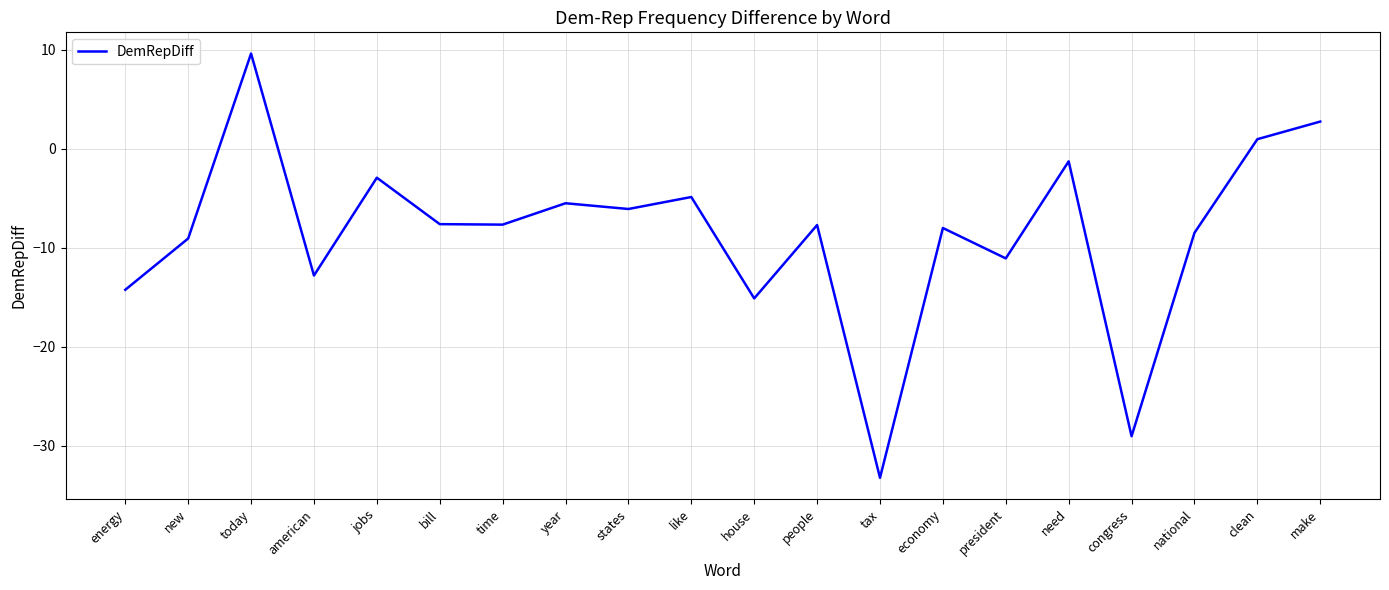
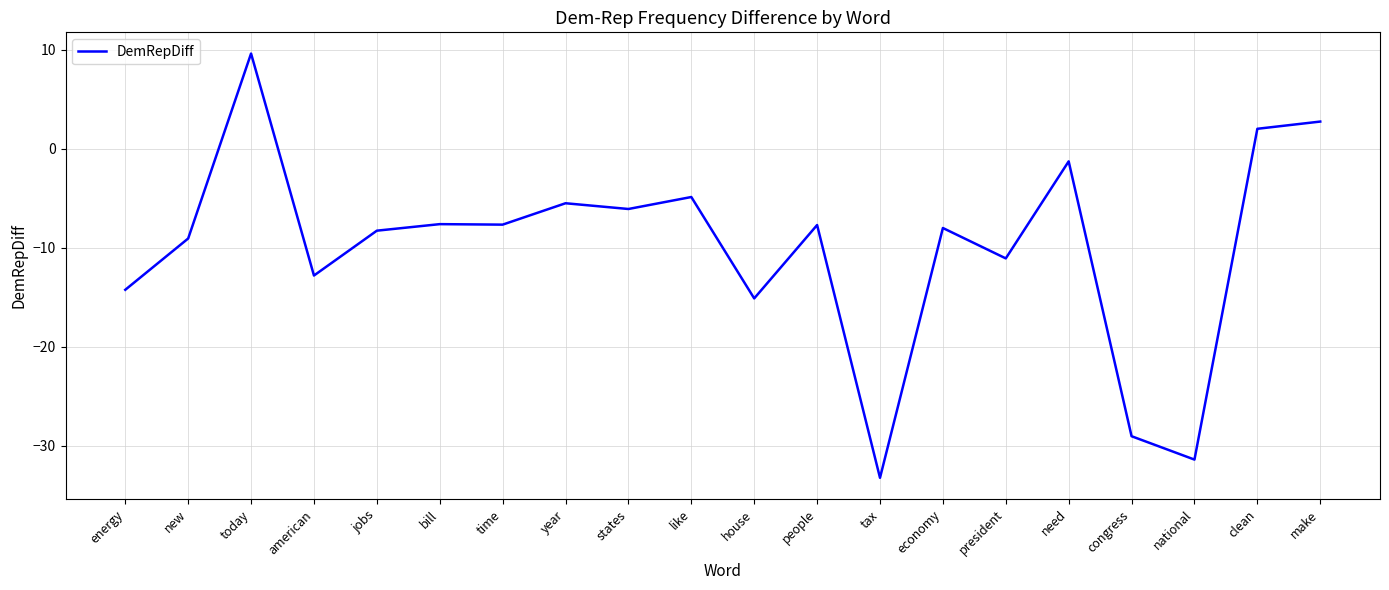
jobs: -3 -> -8
national: -9 -> -31
clean: 1 -> 2
